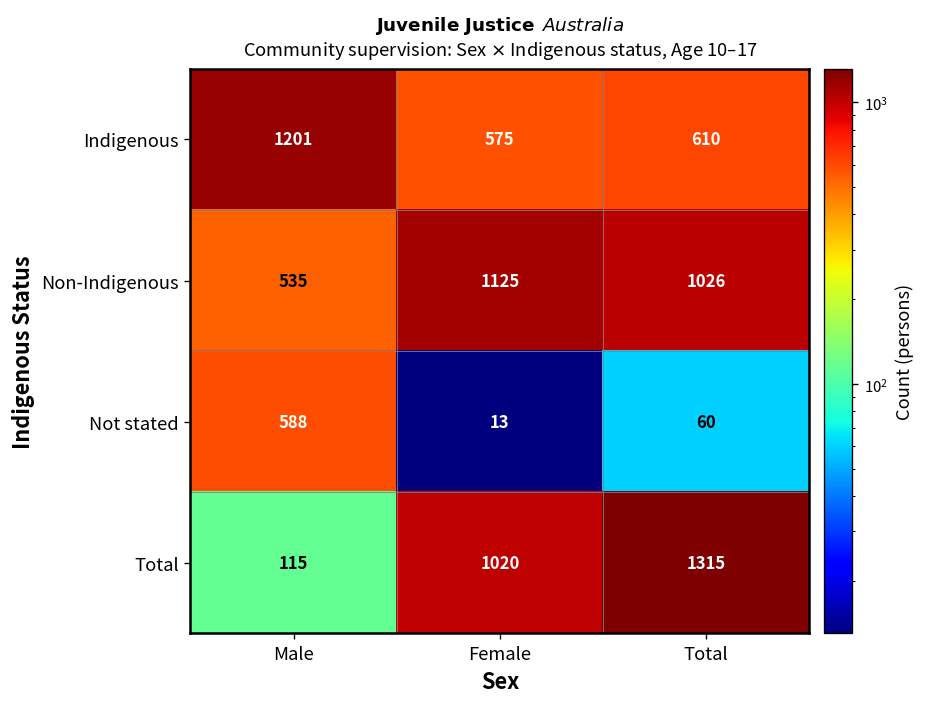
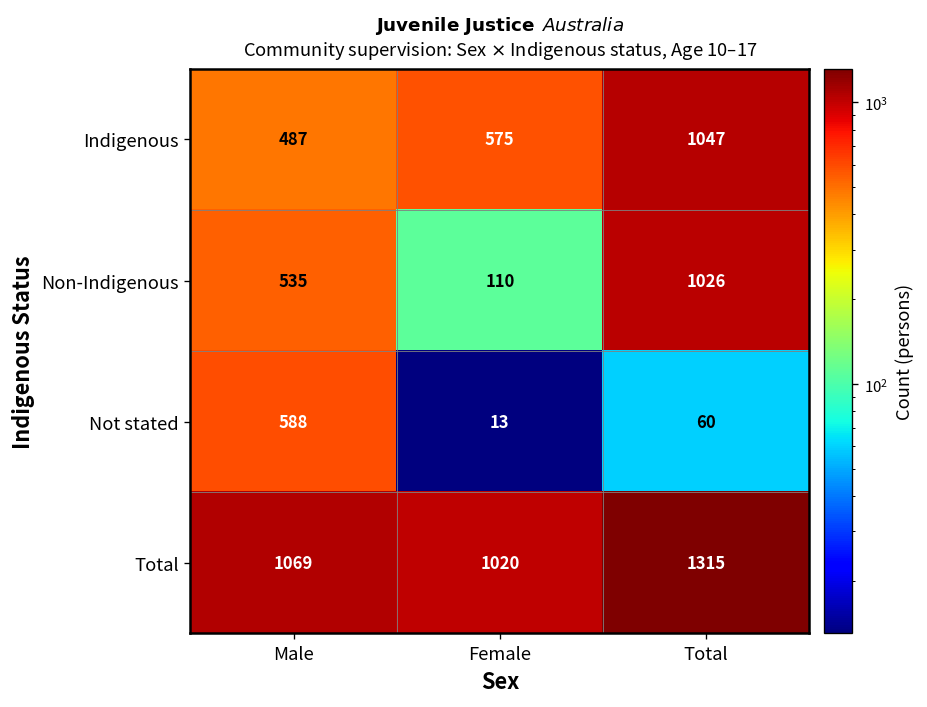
Indigenous, Male: 1201 -> 487
Indigenous, Total: 610 -> 1047
Non-Indigenous, Female: 1125 -> 110
Total, Male: 115 -> 1069
